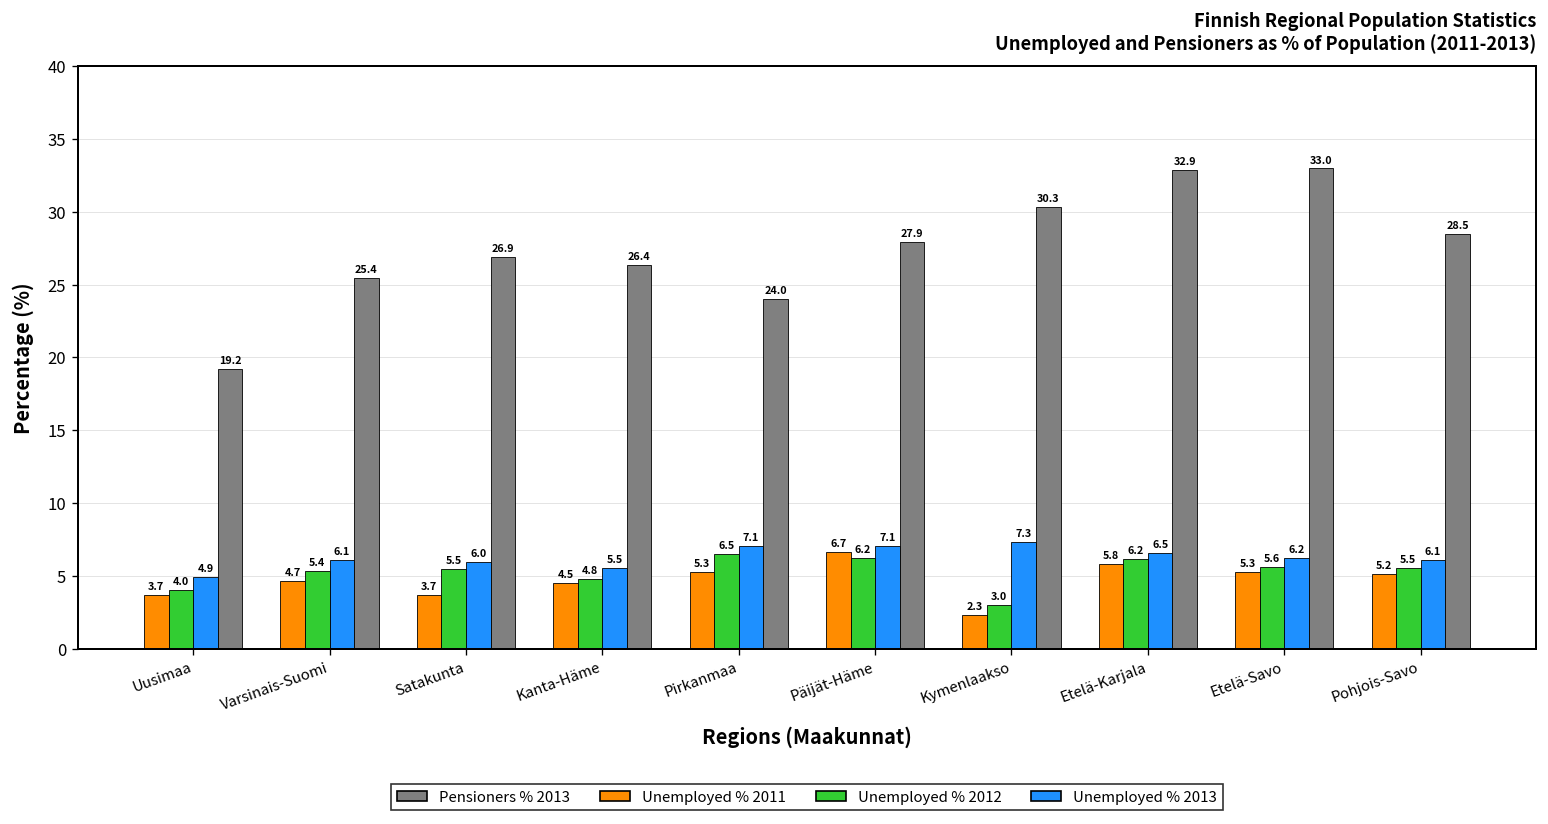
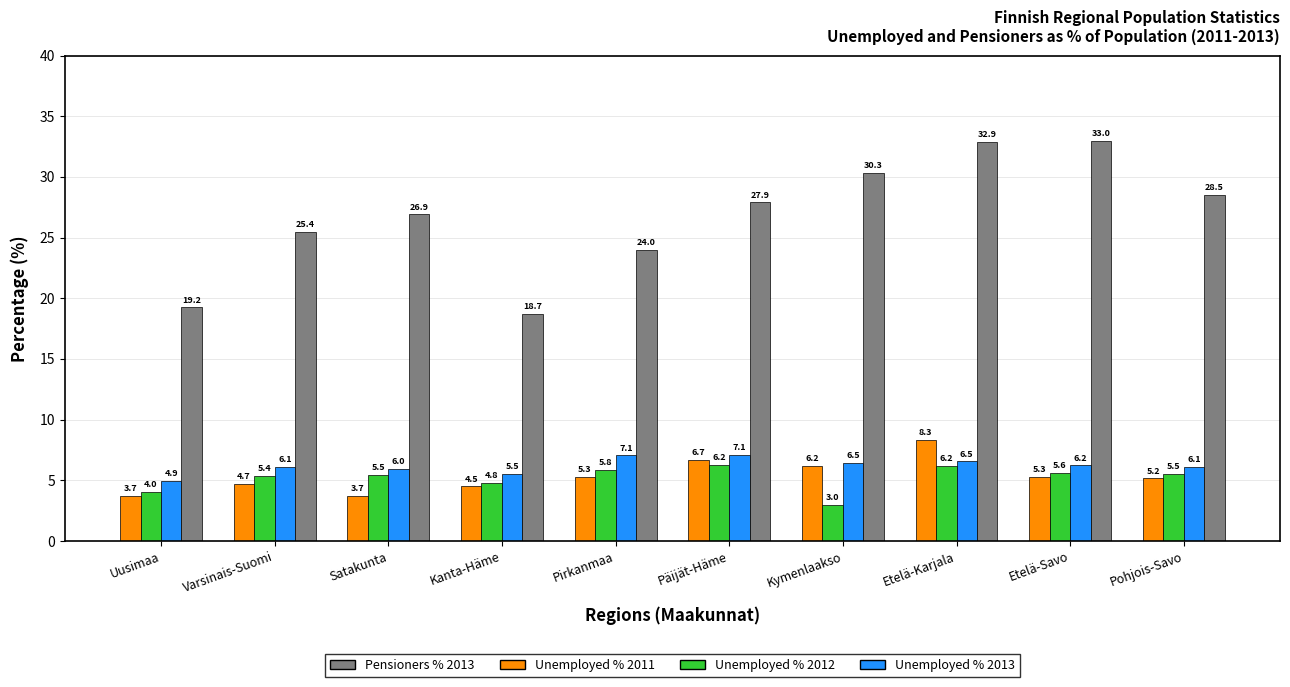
Pensioners % 2013, Kanta-Häme: 26.4 -> 18.7
Unemployed % 2012, Pirkanmaa: 6.5 -> 5.8
Unemployed % 2011, Kymenlaakso: 2.3 -> 6.2
Unemployed % 2013, Kymenlaakso: 7.3 -> 6.5
Unemployed % 2011, Etelä-Karjala: 5.8 -> 8.3
